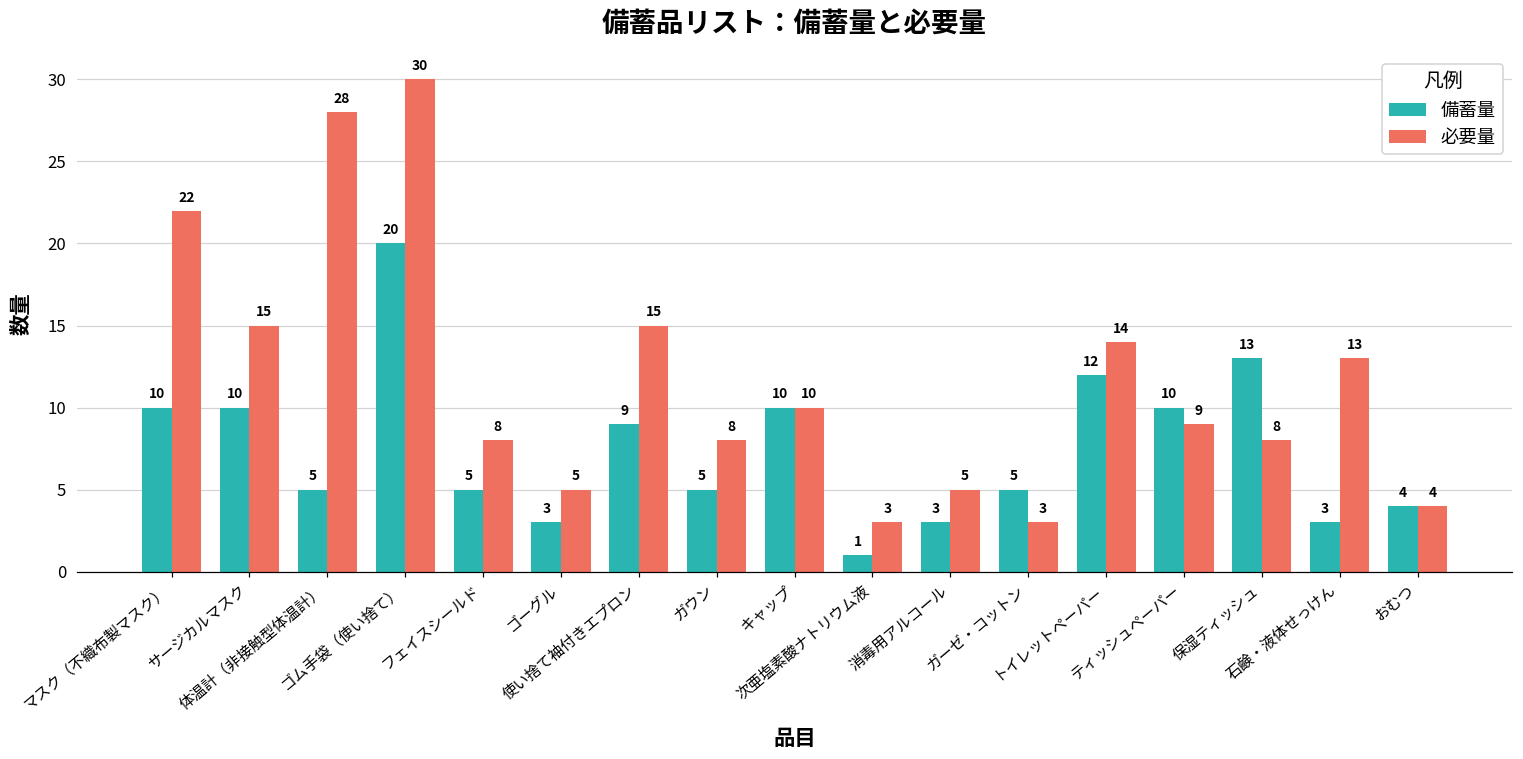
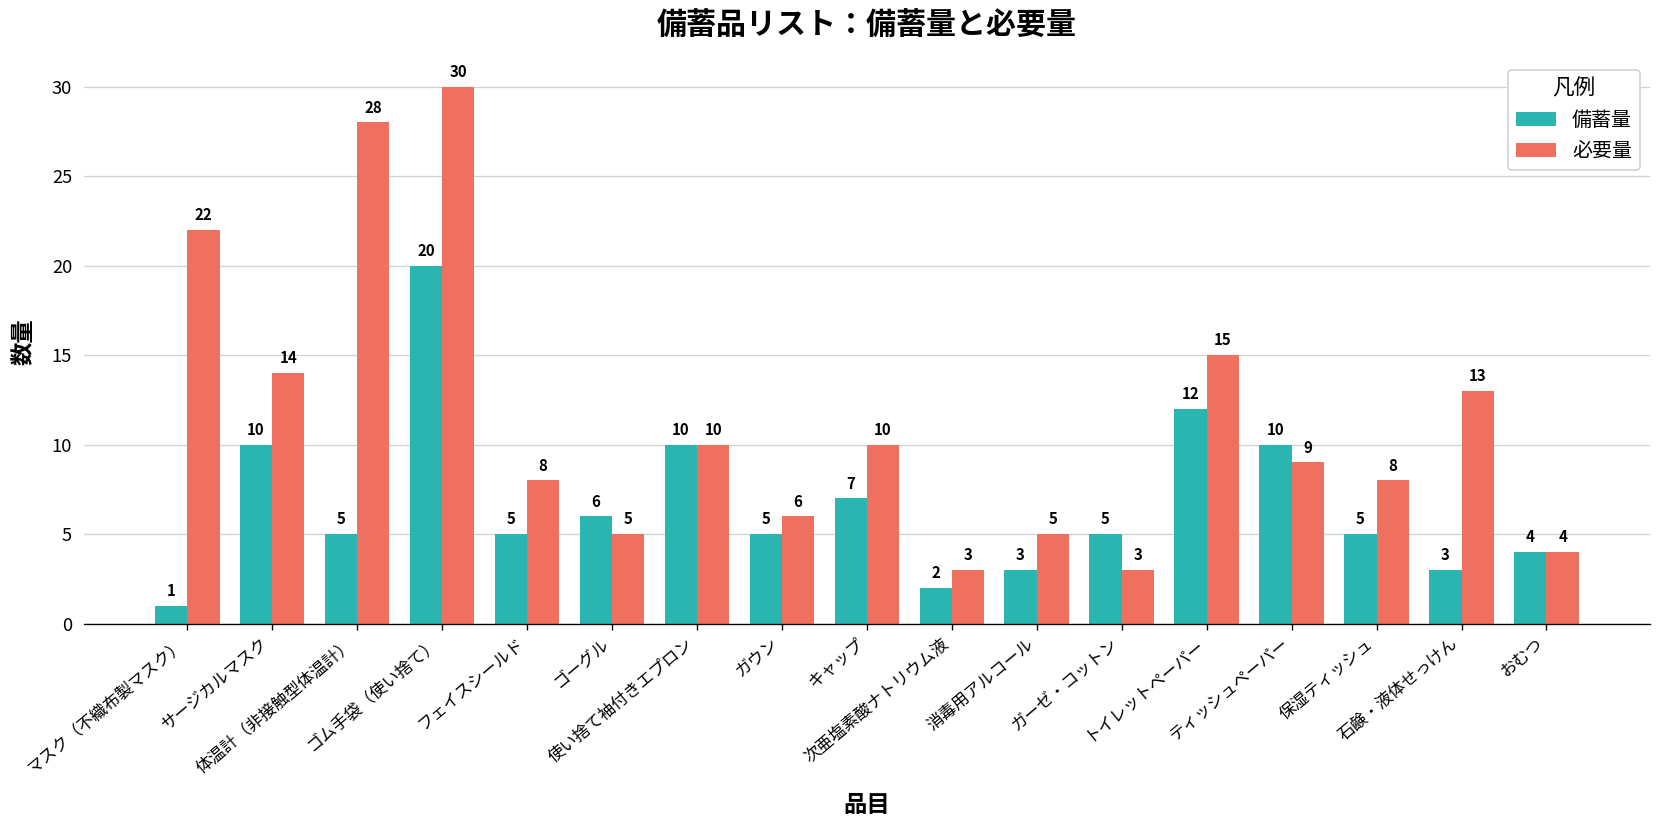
備蓄量, マスク（不織布製マスク）: 10 -> 1
必要量, サージカルマスク: 15 -> 14
備蓄量, ゴーグル: 3 -> 6
備蓄量, 使い捨て袖付きエプロン: 9 -> 10
必要量, 使い捨て袖付きエプロン: 15 -> 10
必要量, ガウン: 8 -> 6
備蓄量, キャップ: 10 -> 7
備蓄量, 次亜塩素酸ナトリウム液: 1 -> 2
必要量, トイレットペーパー: 14 -> 15
備蓄量, 保湿ティッシュ: 13 -> 5
